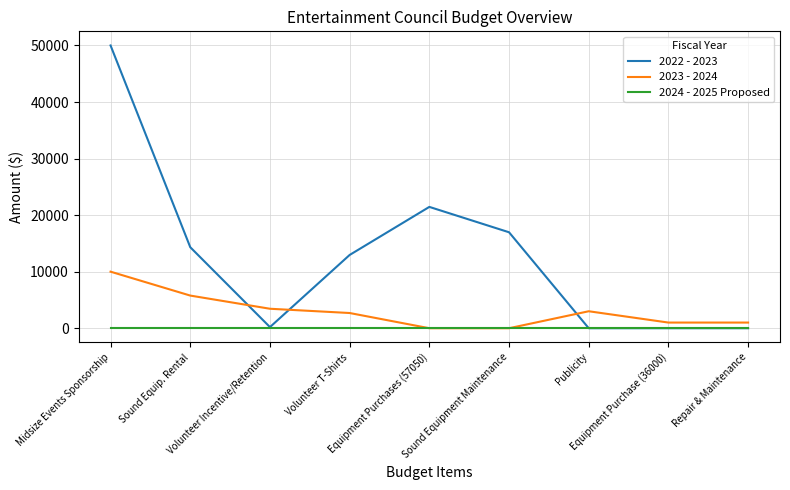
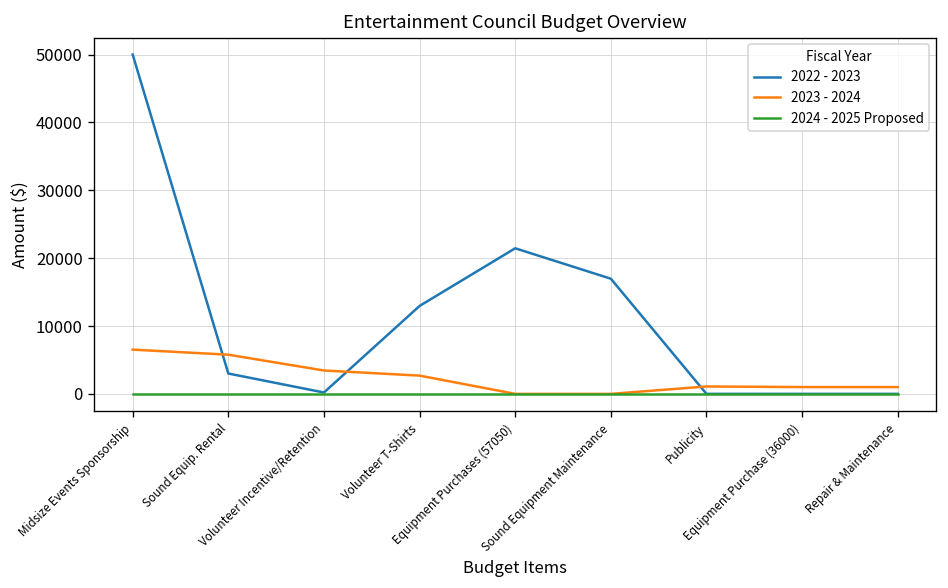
2023 - 2024, Midsize Events Sponsorship: 10000 -> 7000
2022 - 2023, Sound Equip. Rental: 14000 -> 3000
2023 - 2024, Publicity: 3000 -> 1000
